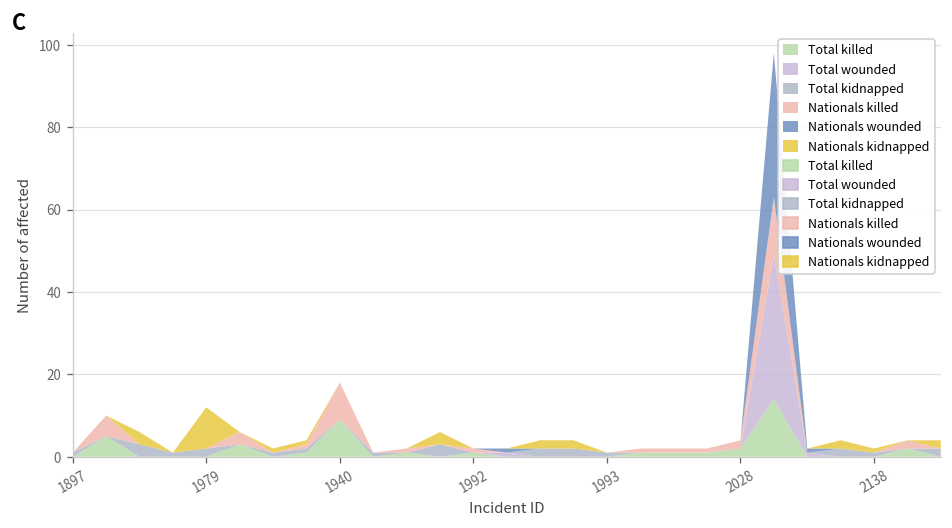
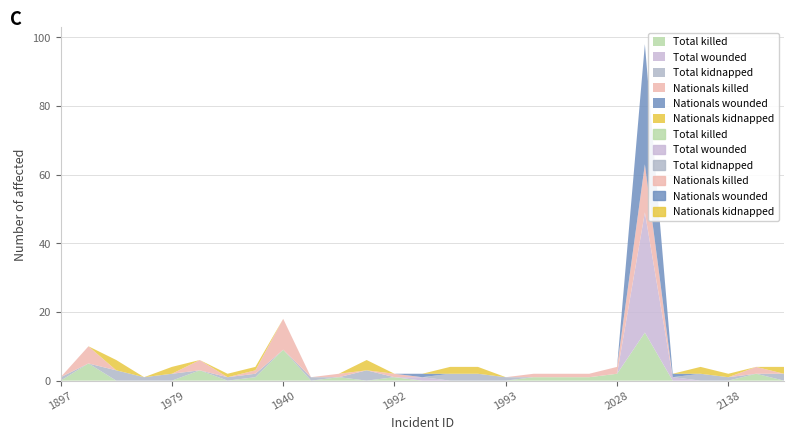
Nationals kidnapped, 1979: 10 -> 2
